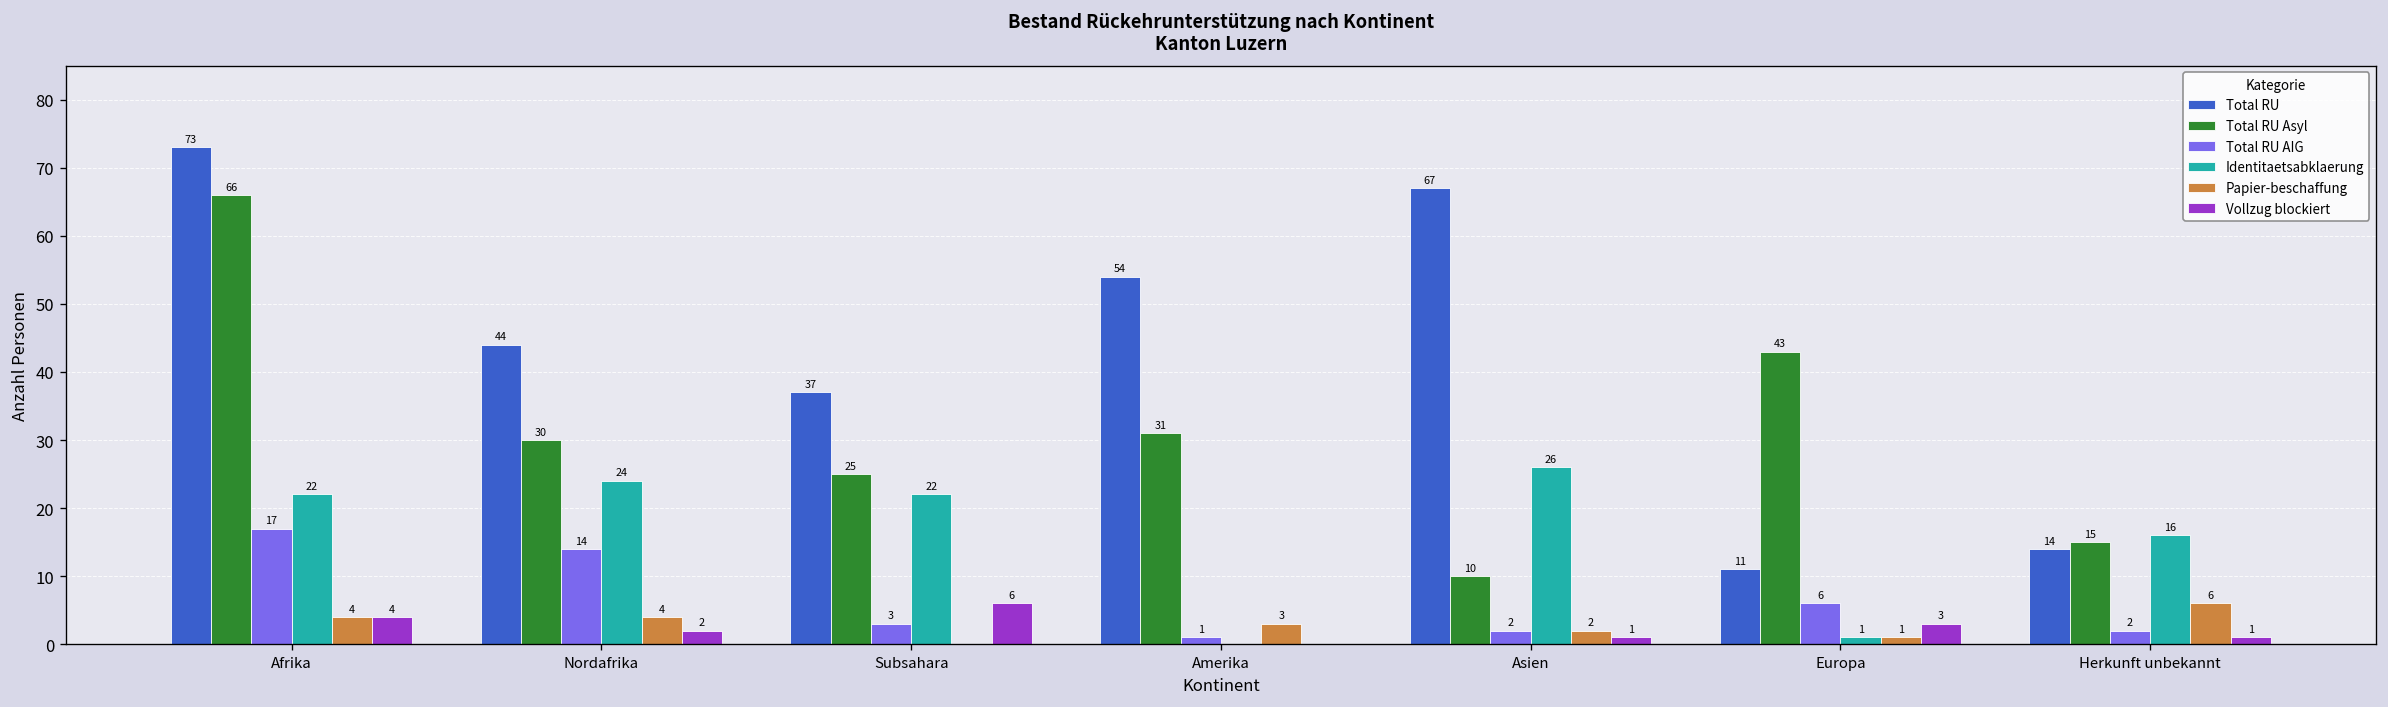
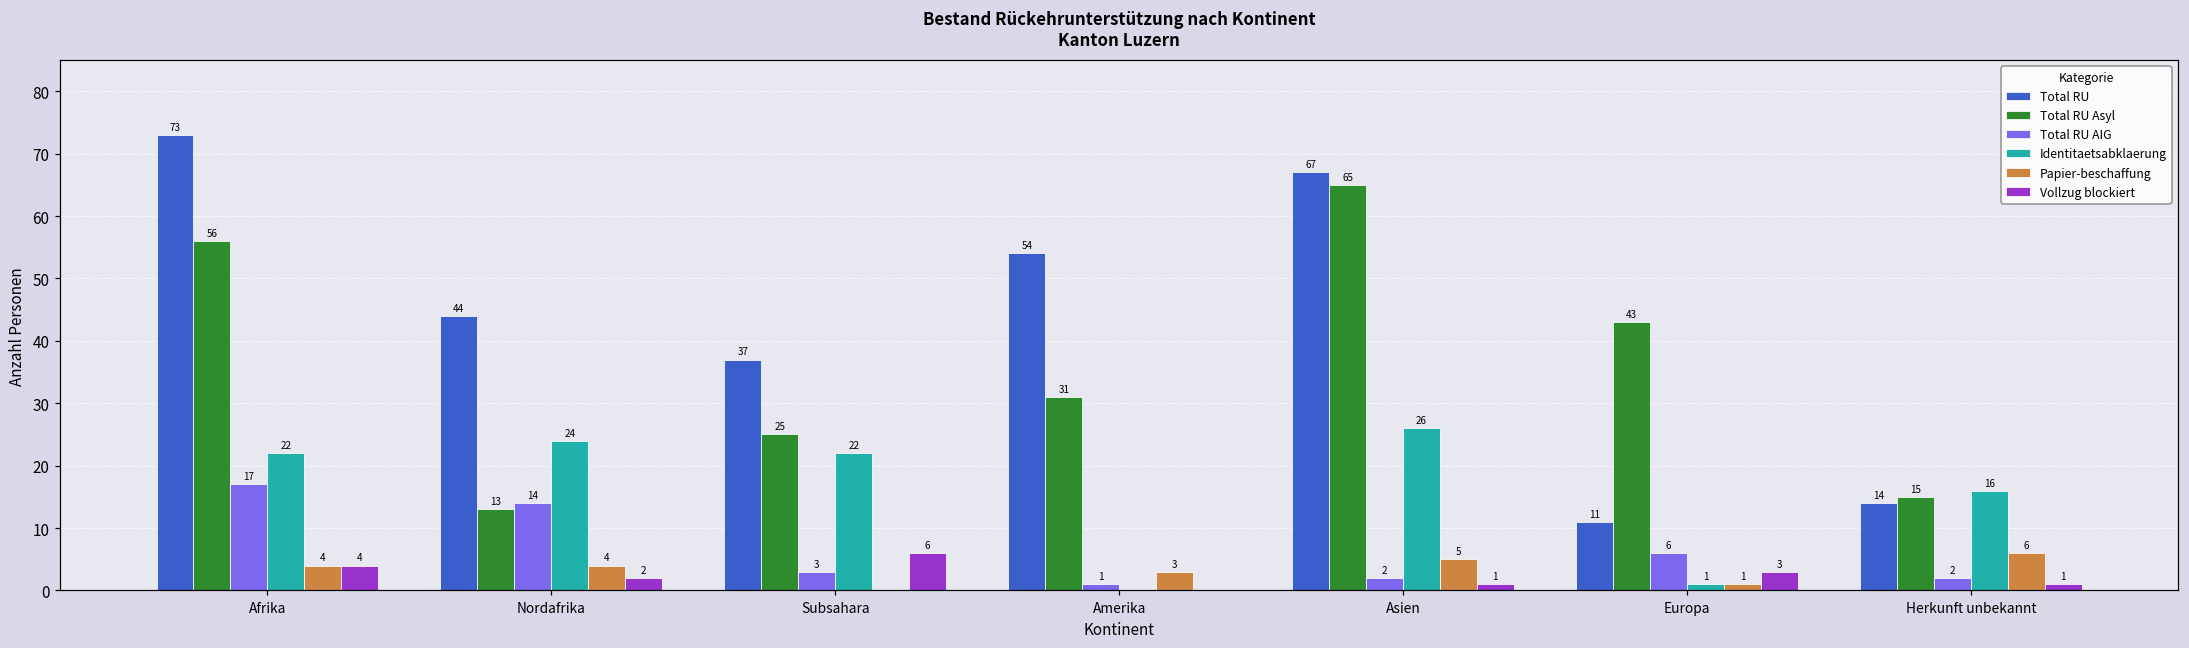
Total RU Asyl, Afrika: 66 -> 56
Total RU Asyl, Nordafrika: 30 -> 13
Total RU Asyl, Asien: 10 -> 65
Papier-beschaffung, Asien: 2 -> 5
